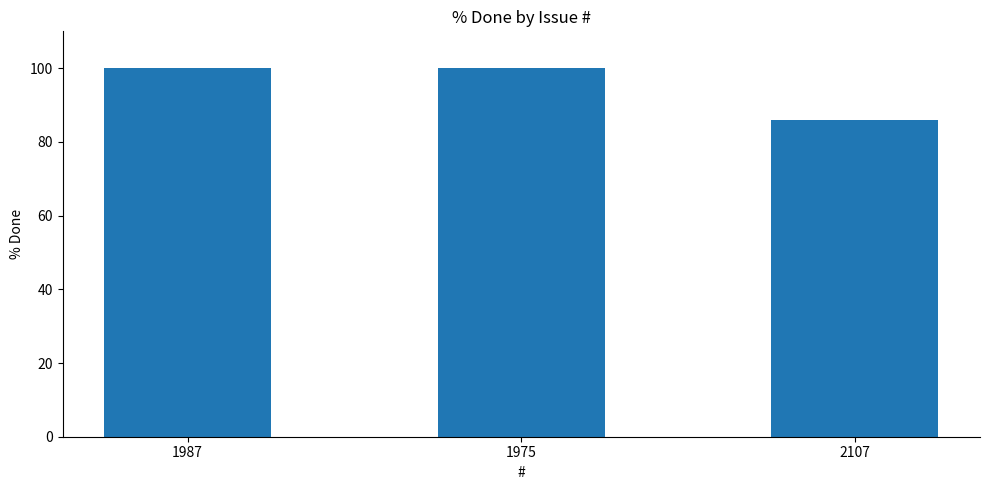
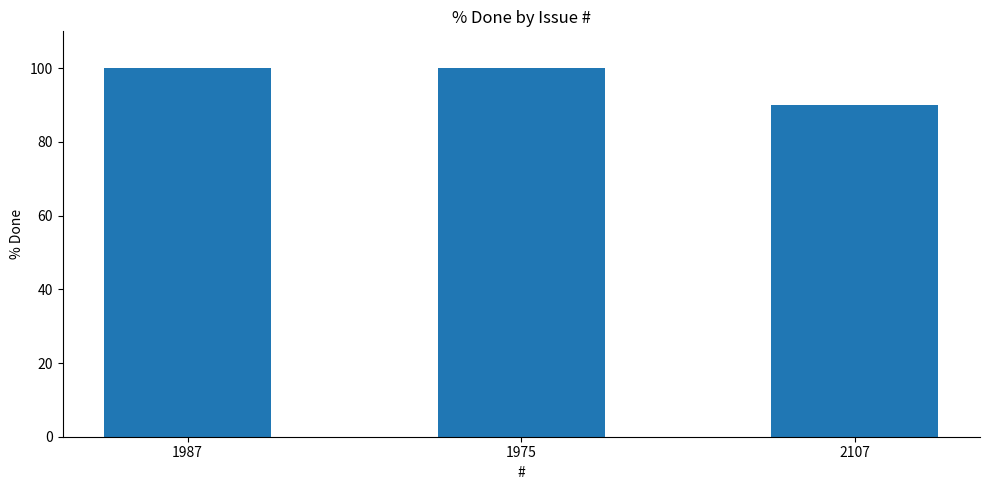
2107: 86 -> 90
